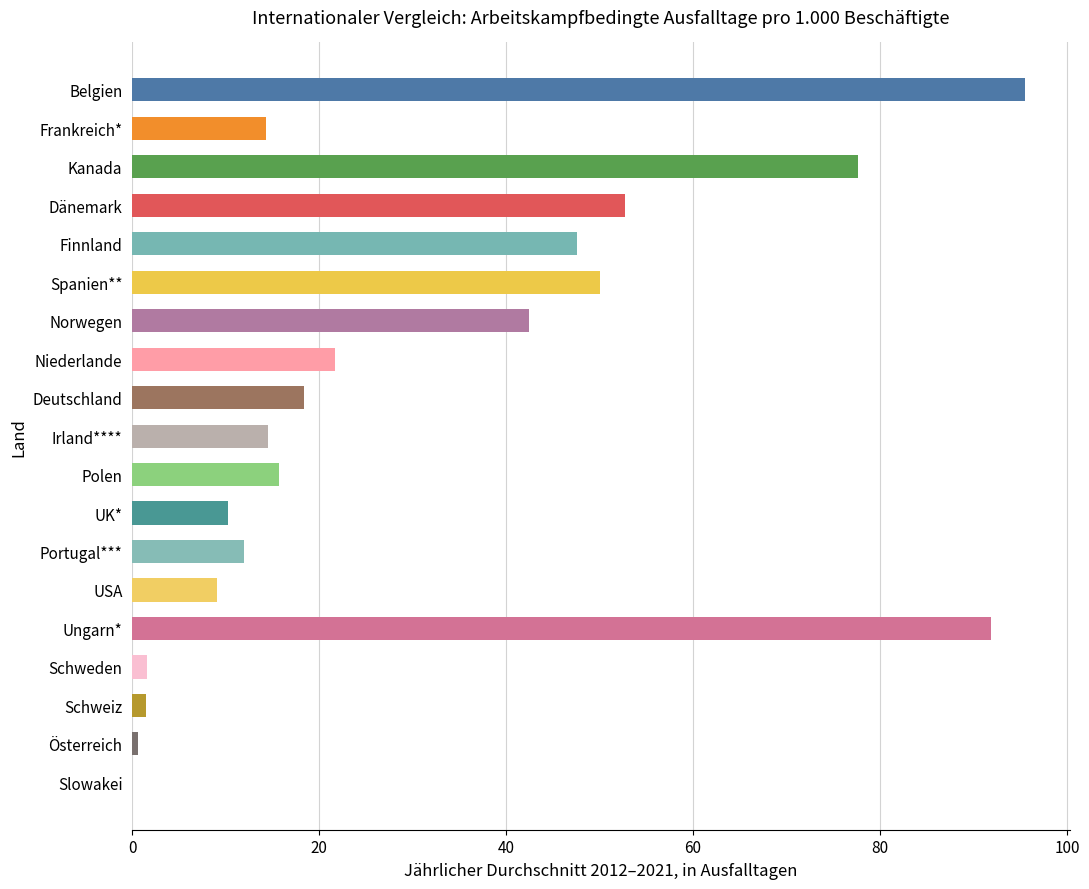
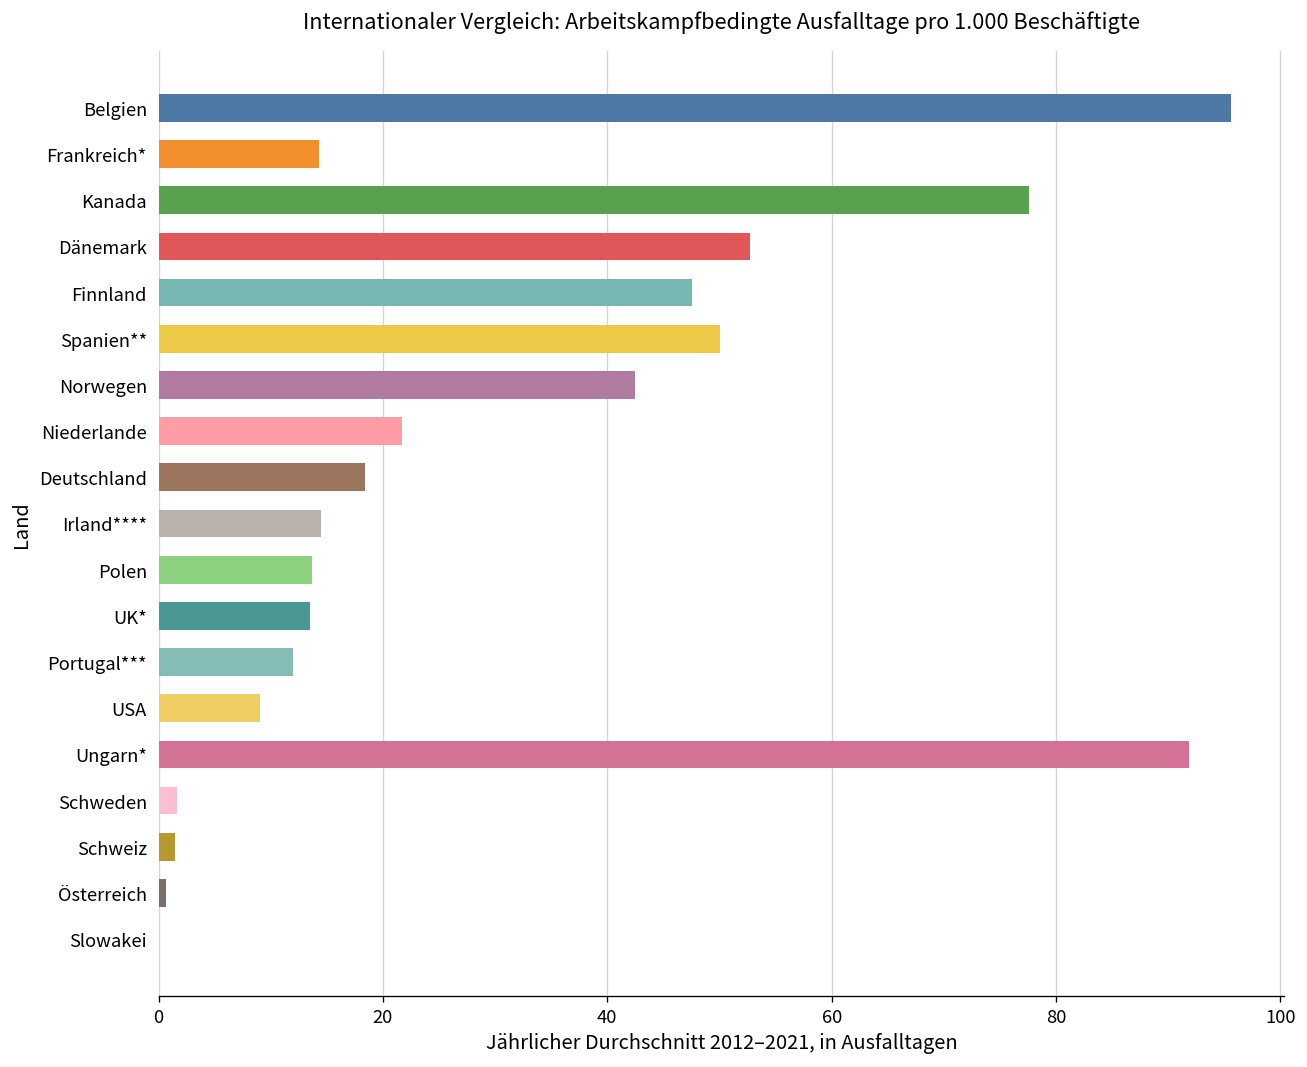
Polen: 16 -> 14
UK*: 10 -> 13
